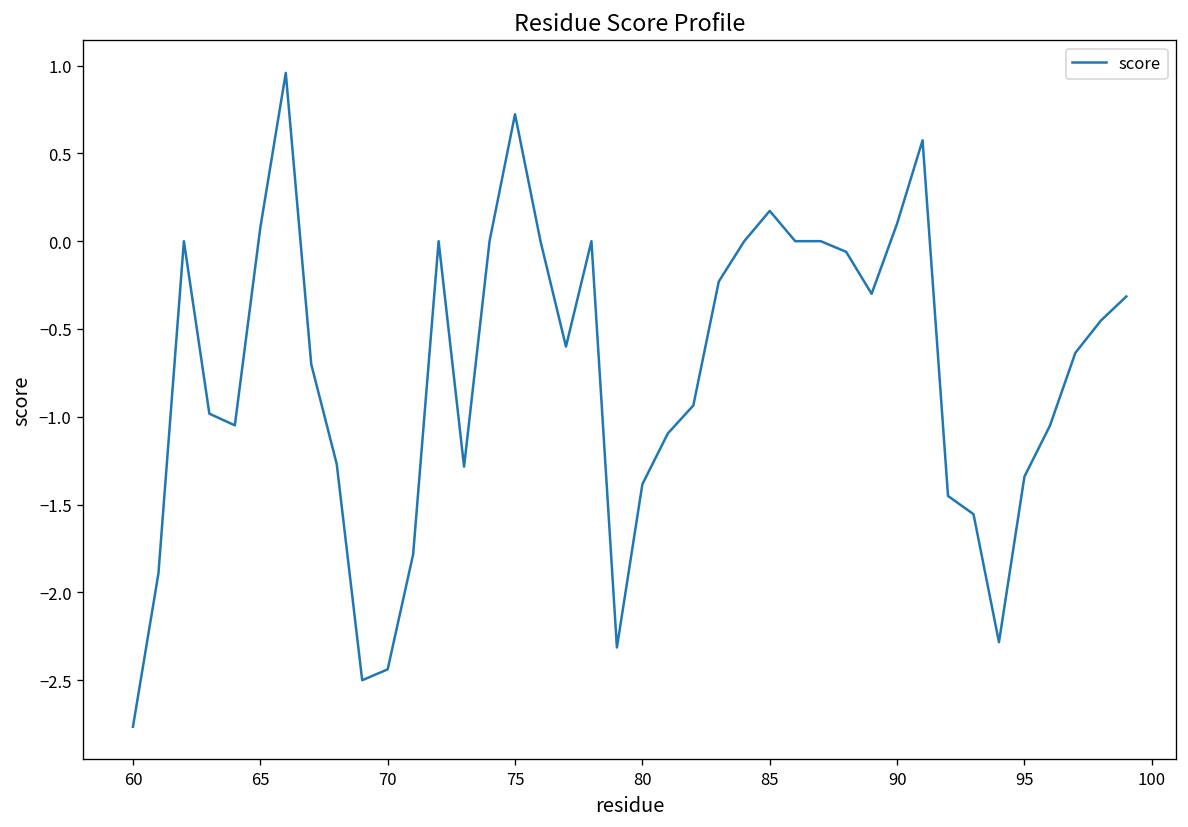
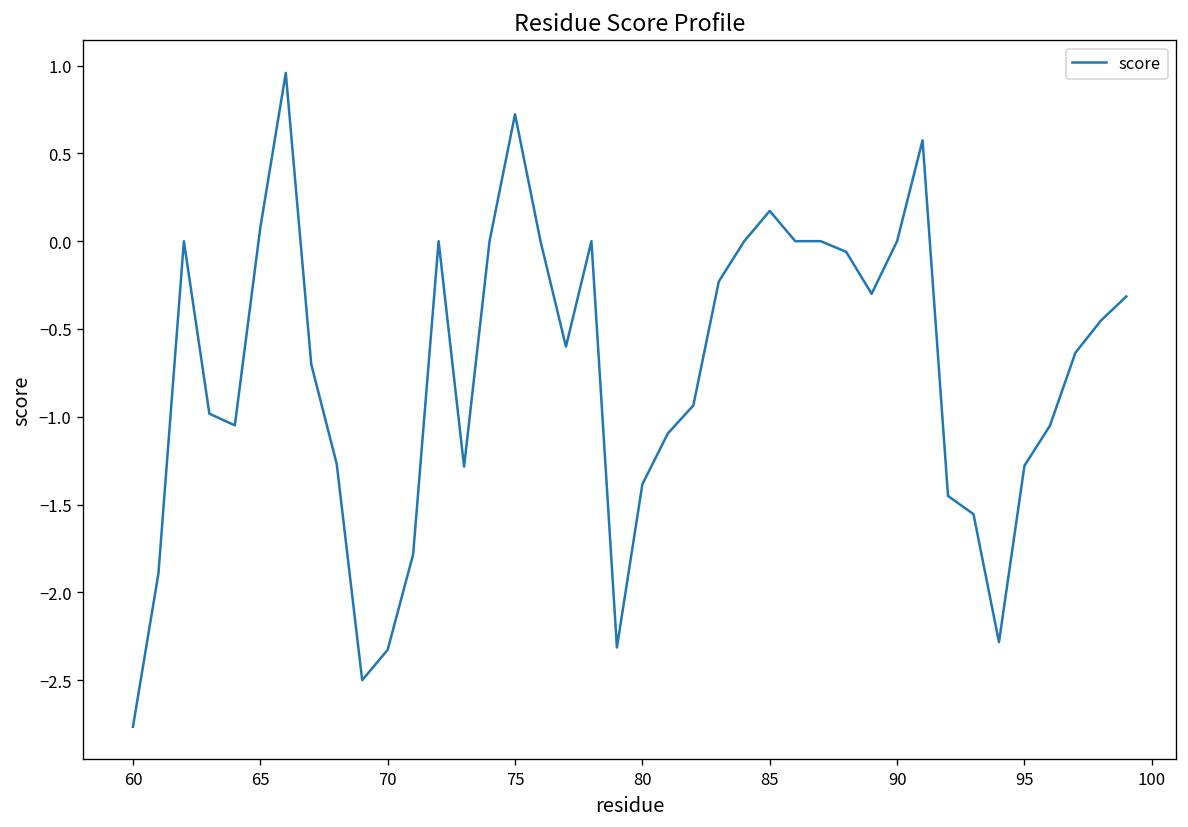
70: -2.44 -> -2.33
90: 0.1 -> 0.0
95: -1.34 -> -1.28
